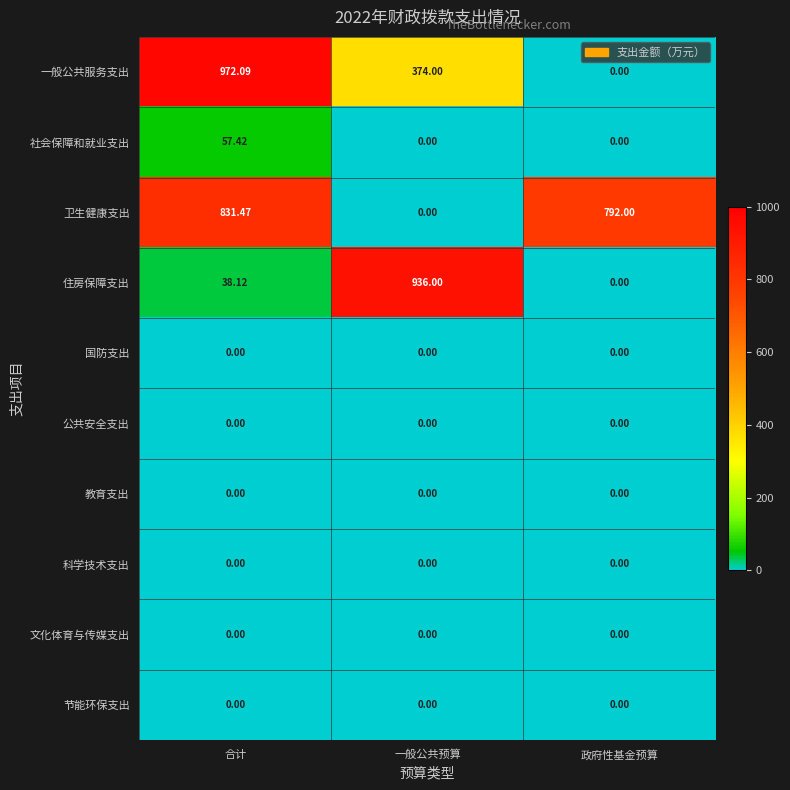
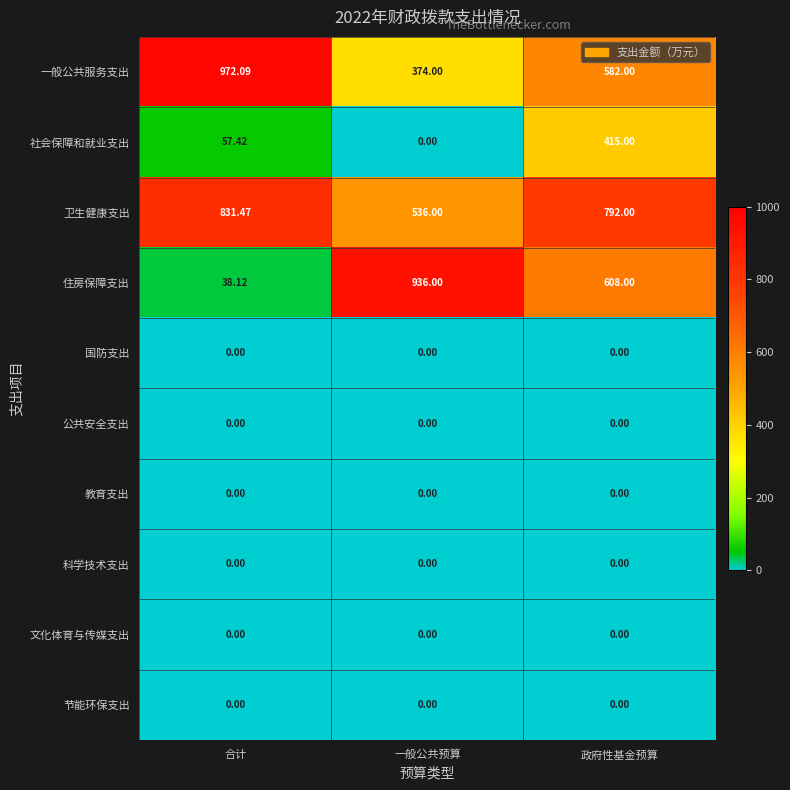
一般公共服务支出, 政府性基金预算: 0.00 -> 582.00
社会保障和就业支出, 政府性基金预算: 0.00 -> 415.00
卫生健康支出, 一般公共预算: 0.00 -> 536.00
住房保障支出, 政府性基金预算: 0.00 -> 608.00
